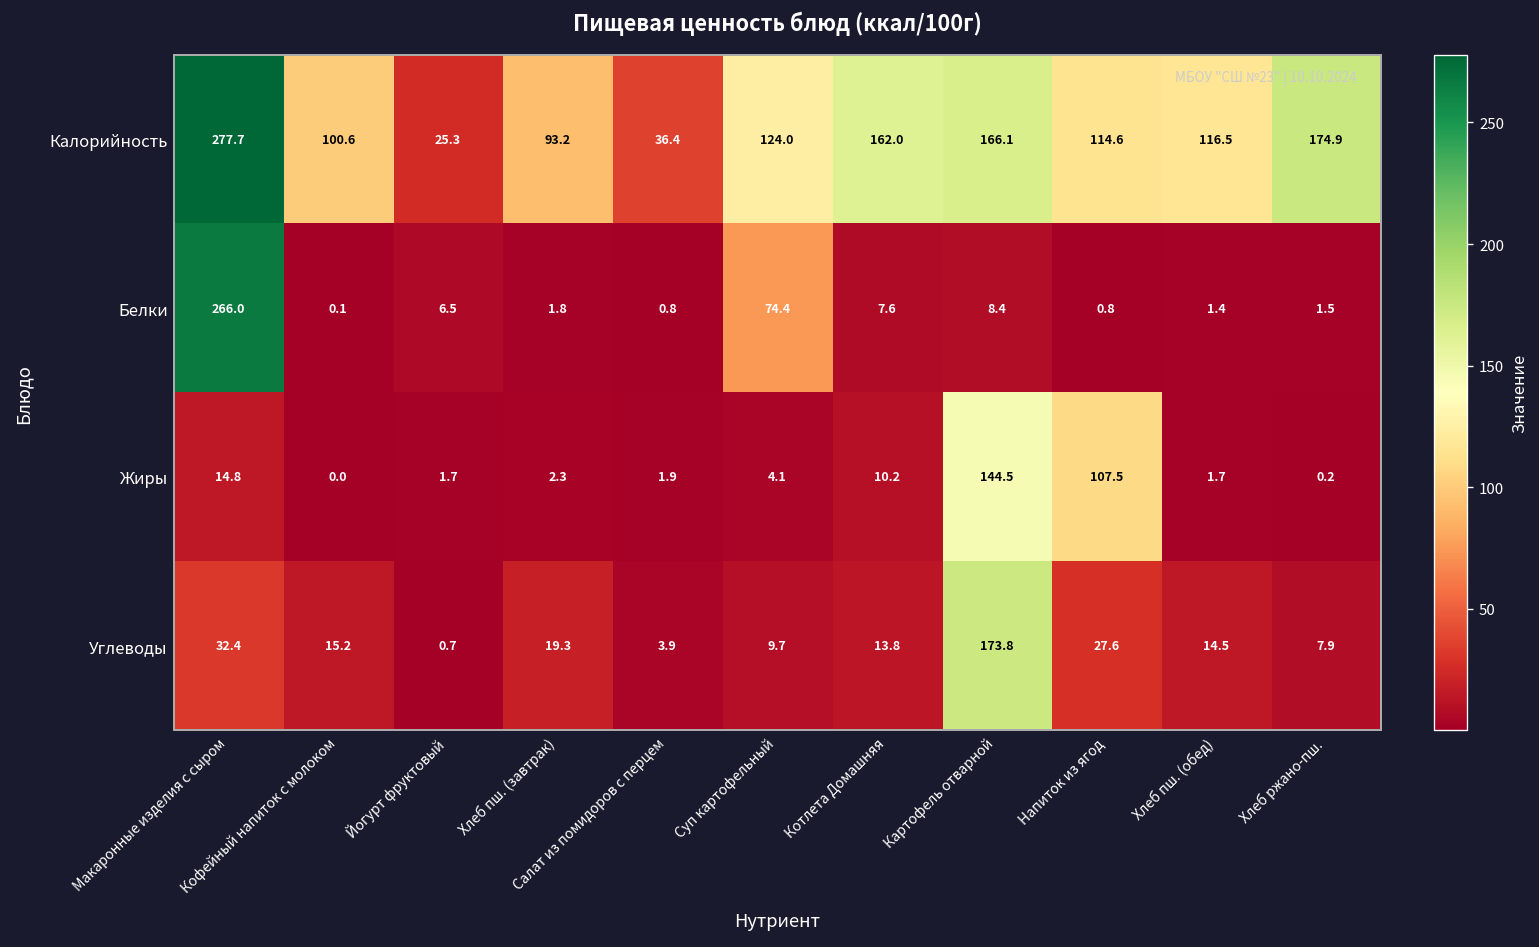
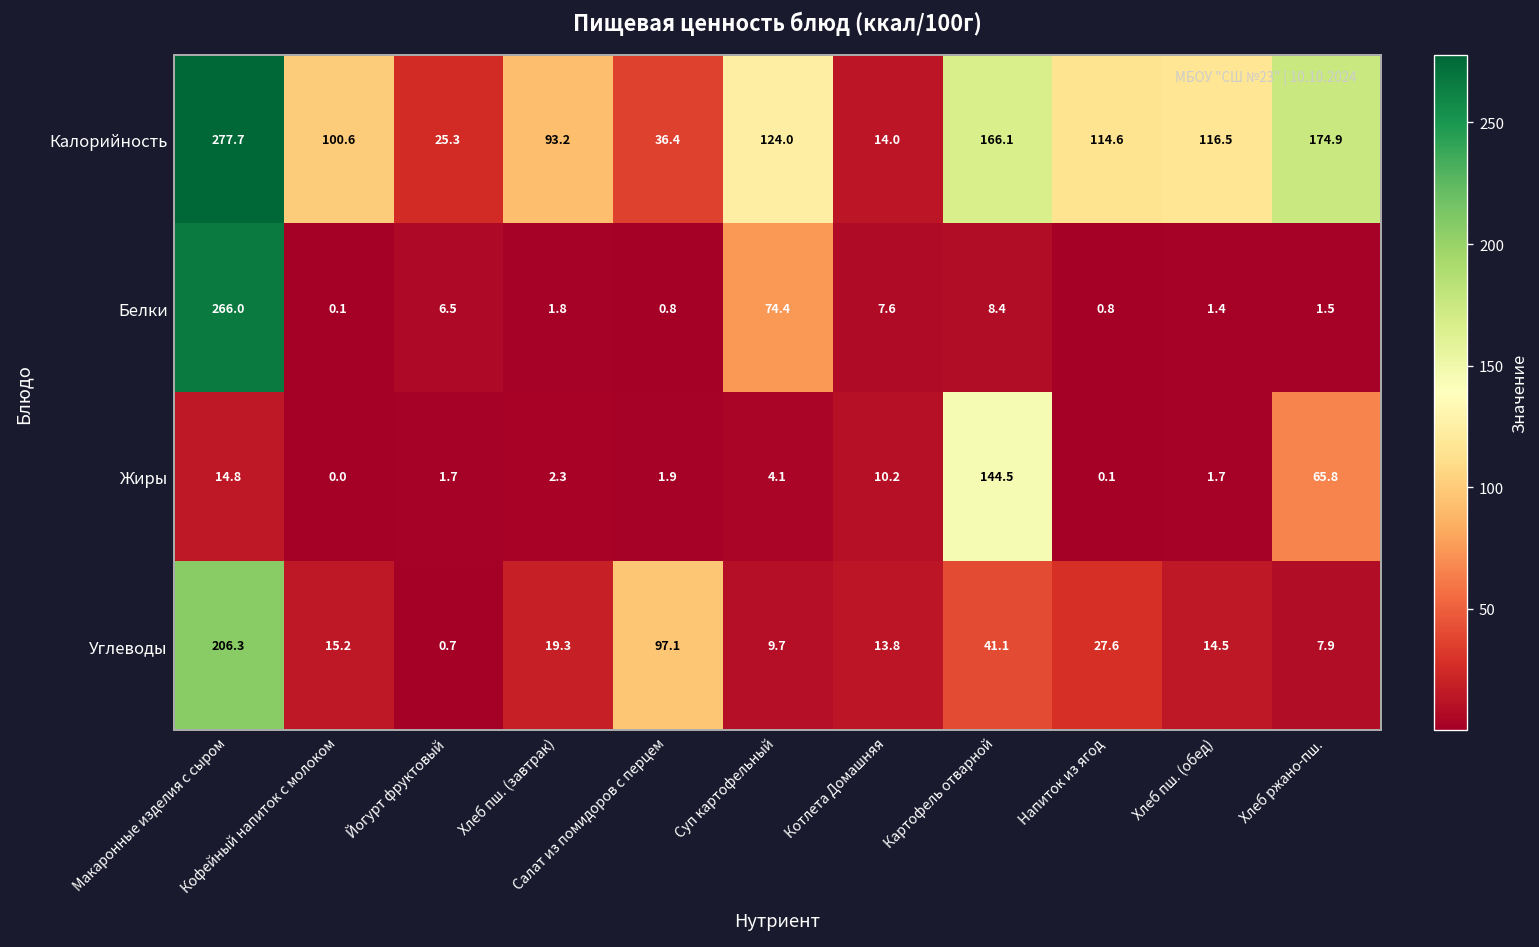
Калорийность, Котлета Домашняя: 162.0 -> 14.0
Жиры, Напиток из ягод: 107.5 -> 0.1
Жиры, Хлеб ржано-пш.: 0.2 -> 65.8
Углеводы, Макаронные изделия с сыром: 32.4 -> 206.3
Углеводы, Салат из помидоров с перцем: 3.9 -> 97.1
Углеводы, Картофель отварной: 173.8 -> 41.1
